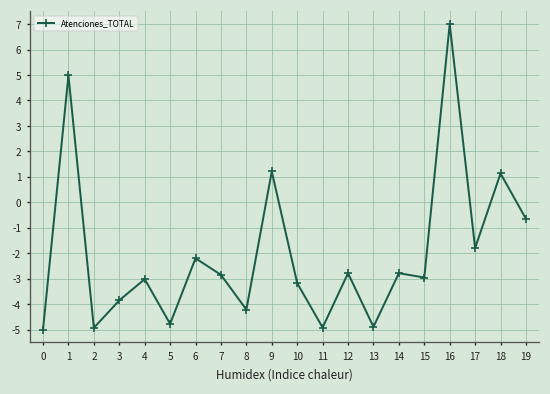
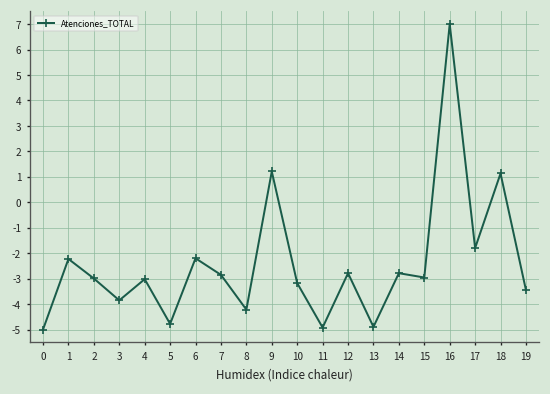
1: 5.0 -> -2.2
2: -4.9 -> -3.0
19: -0.7 -> -3.5
